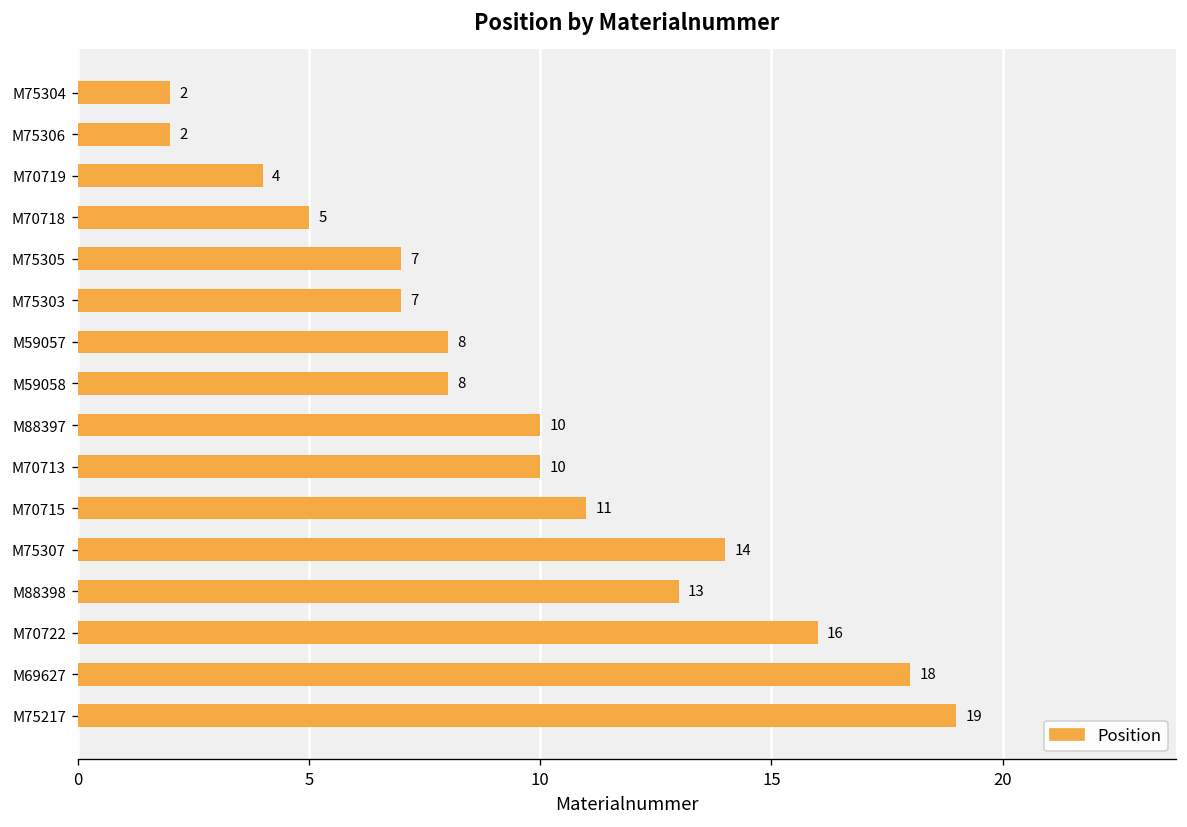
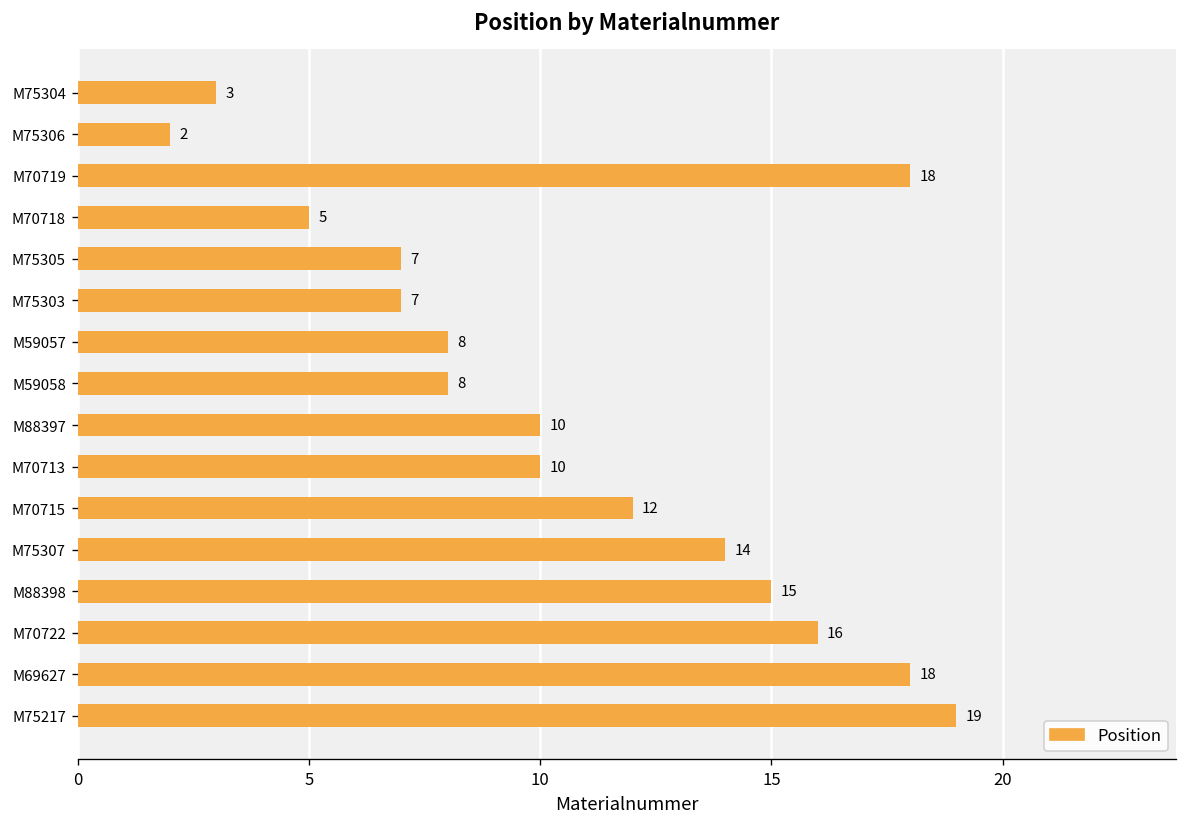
M75304: 2 -> 3
M70719: 4 -> 18
M70715: 11 -> 12
M88398: 13 -> 15
